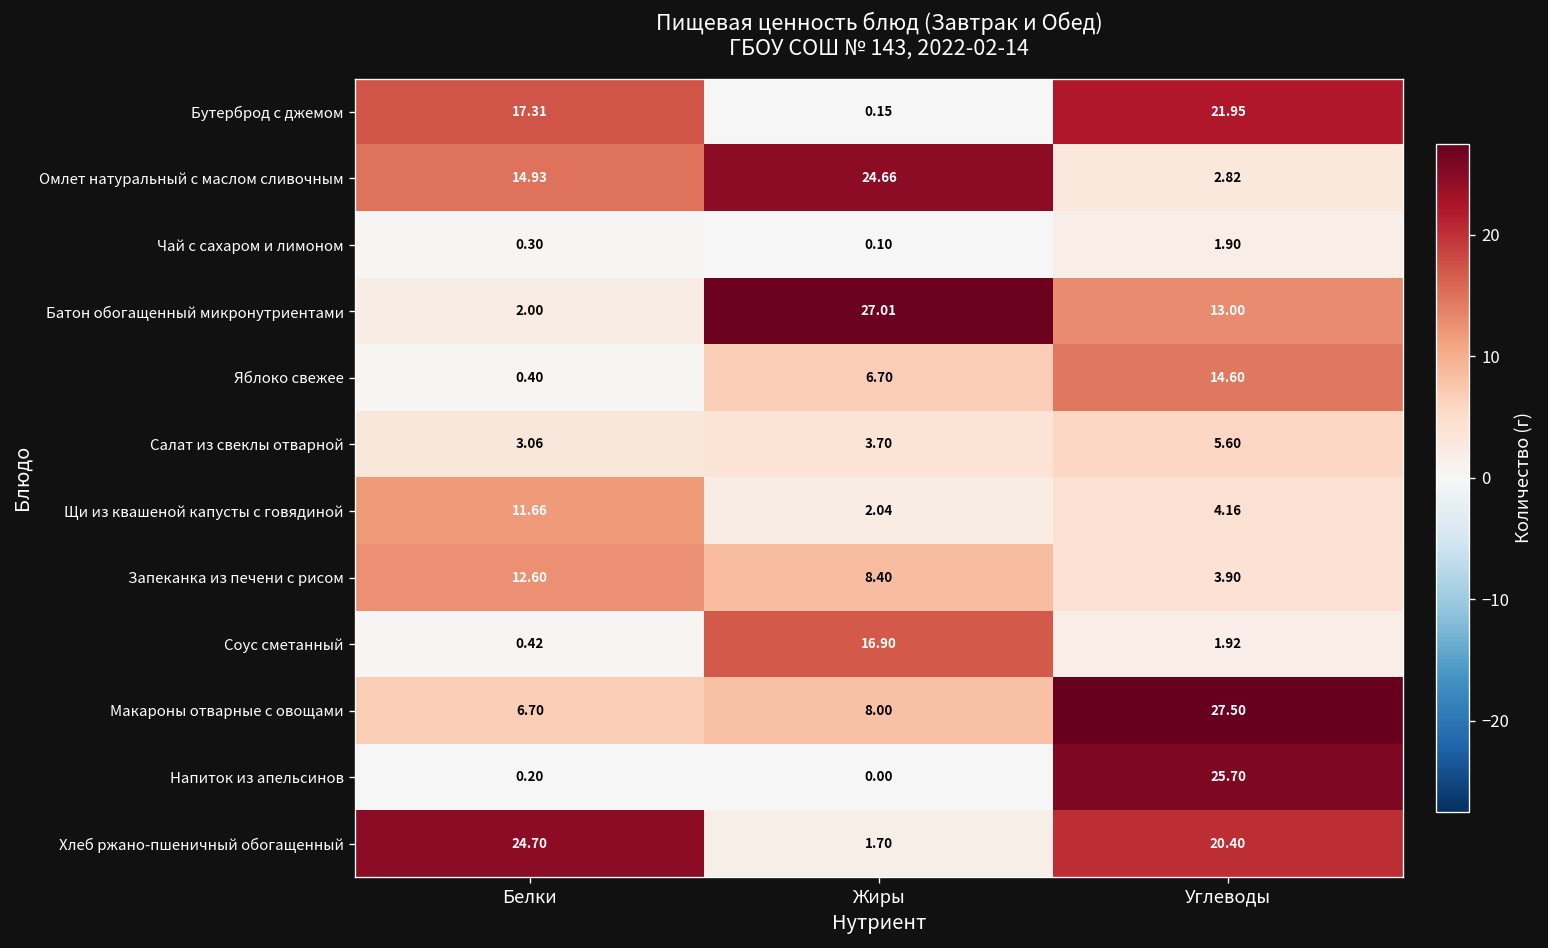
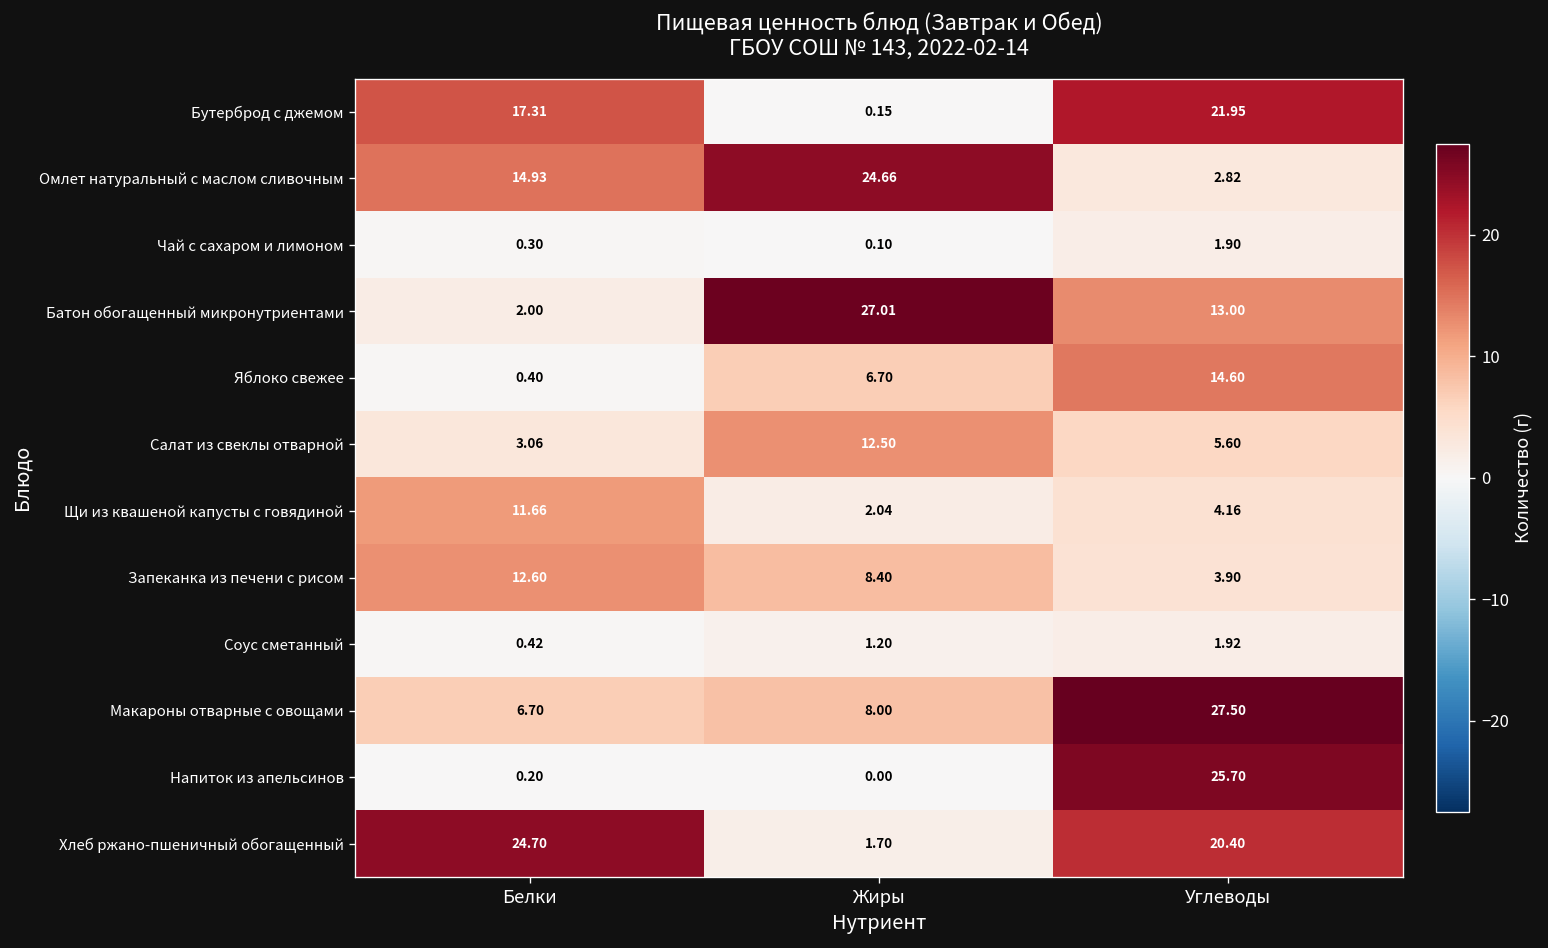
Салат из свеклы отварной, Жиры: 3.70 -> 12.50
Соус сметанный, Жиры: 16.90 -> 1.20
